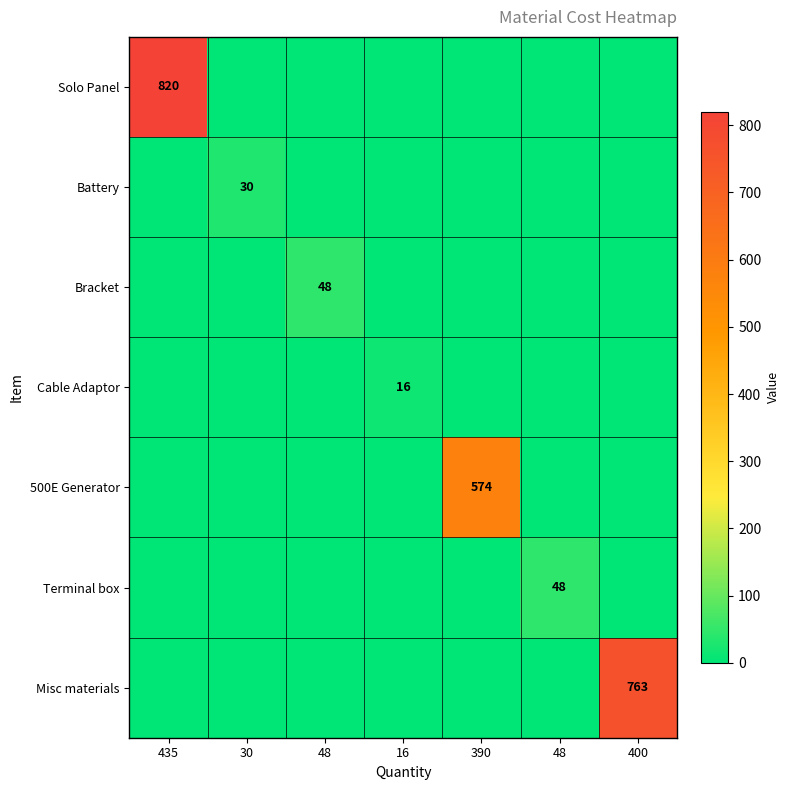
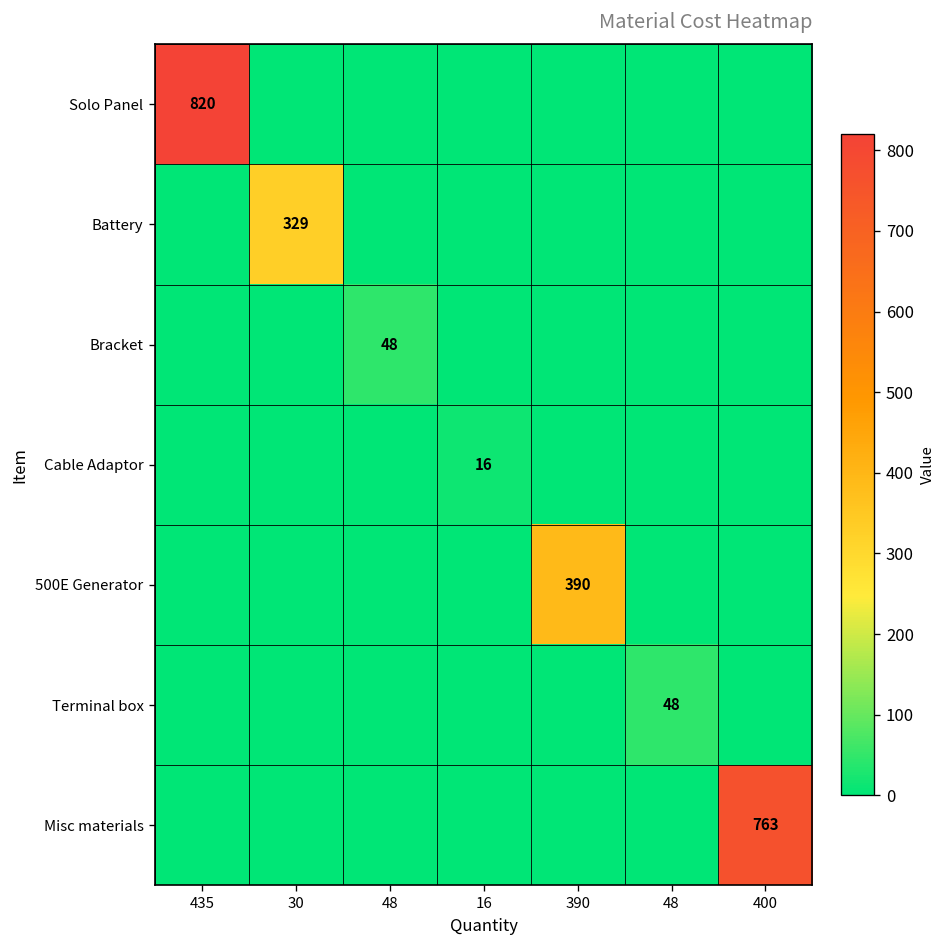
Battery, 30: 30 -> 329
500E Generator, 390: 574 -> 390
